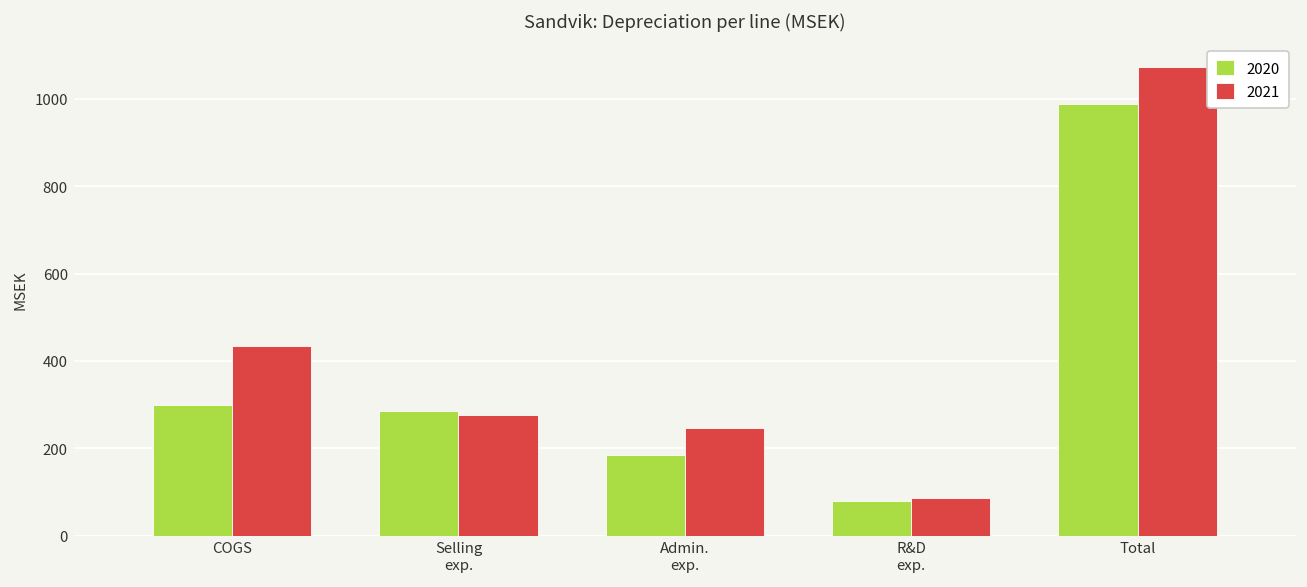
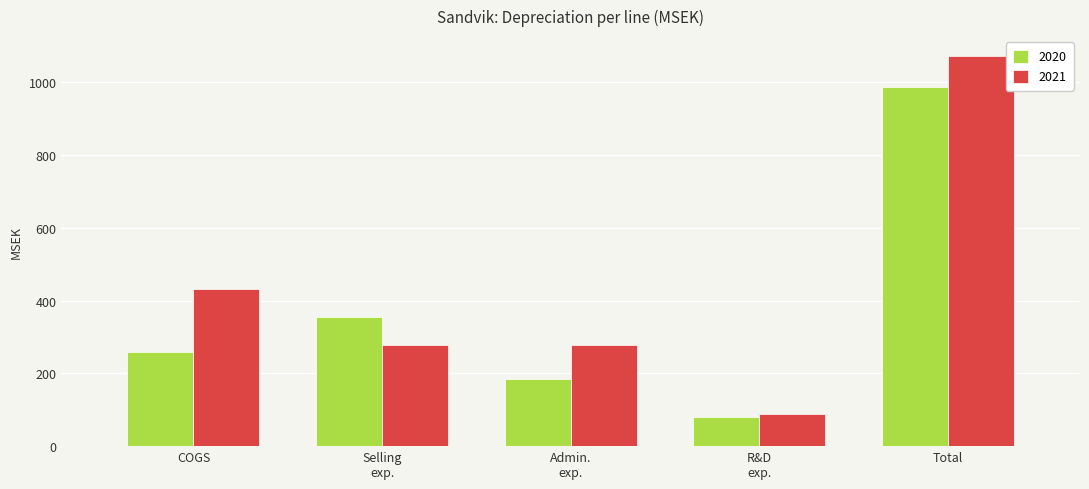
2020, COGS: 300 -> 260
2020, Selling exp.: 290 -> 360
2021, Admin. exp.: 250 -> 280
